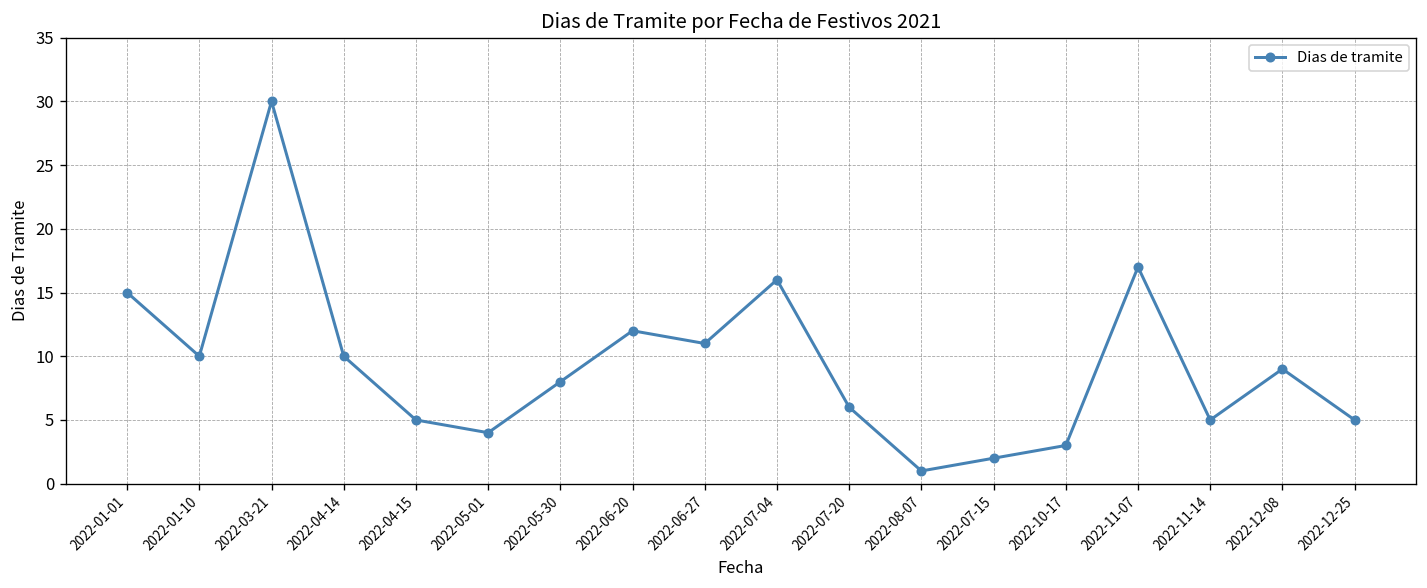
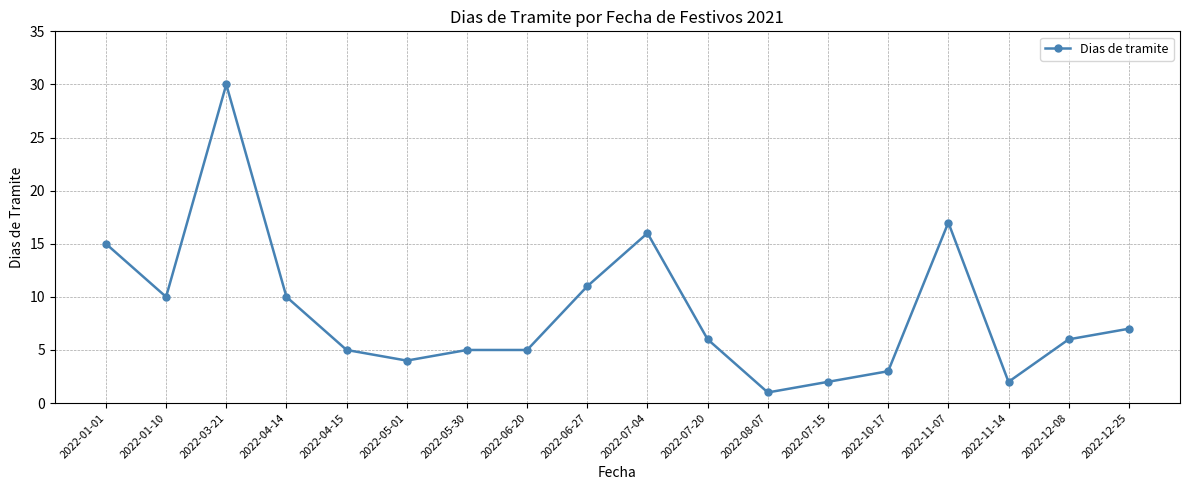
2022-05-30: 8 -> 5
2022-06-20: 12 -> 5
2022-11-14: 5 -> 2
2022-12-08: 9 -> 6
2022-12-25: 5 -> 7
